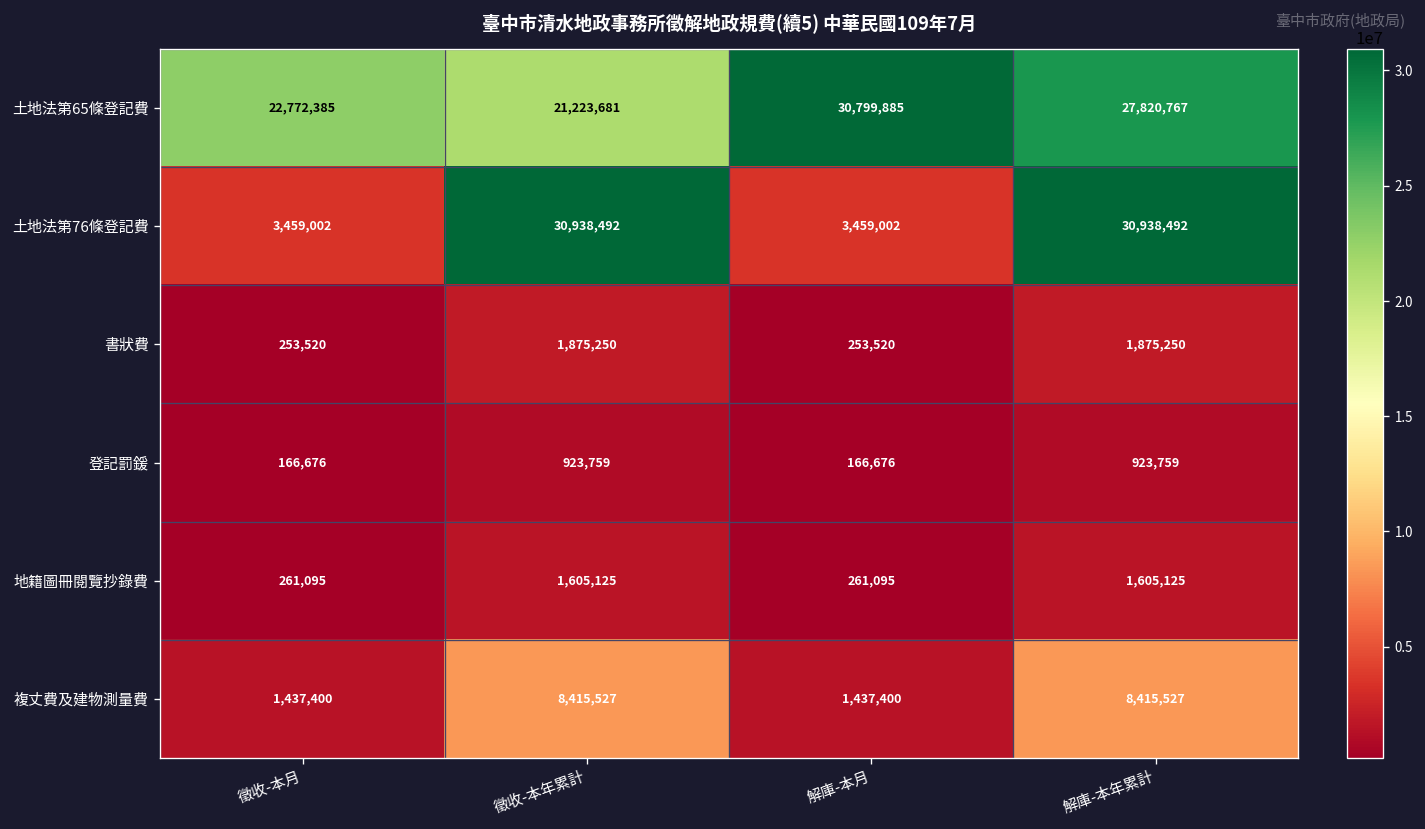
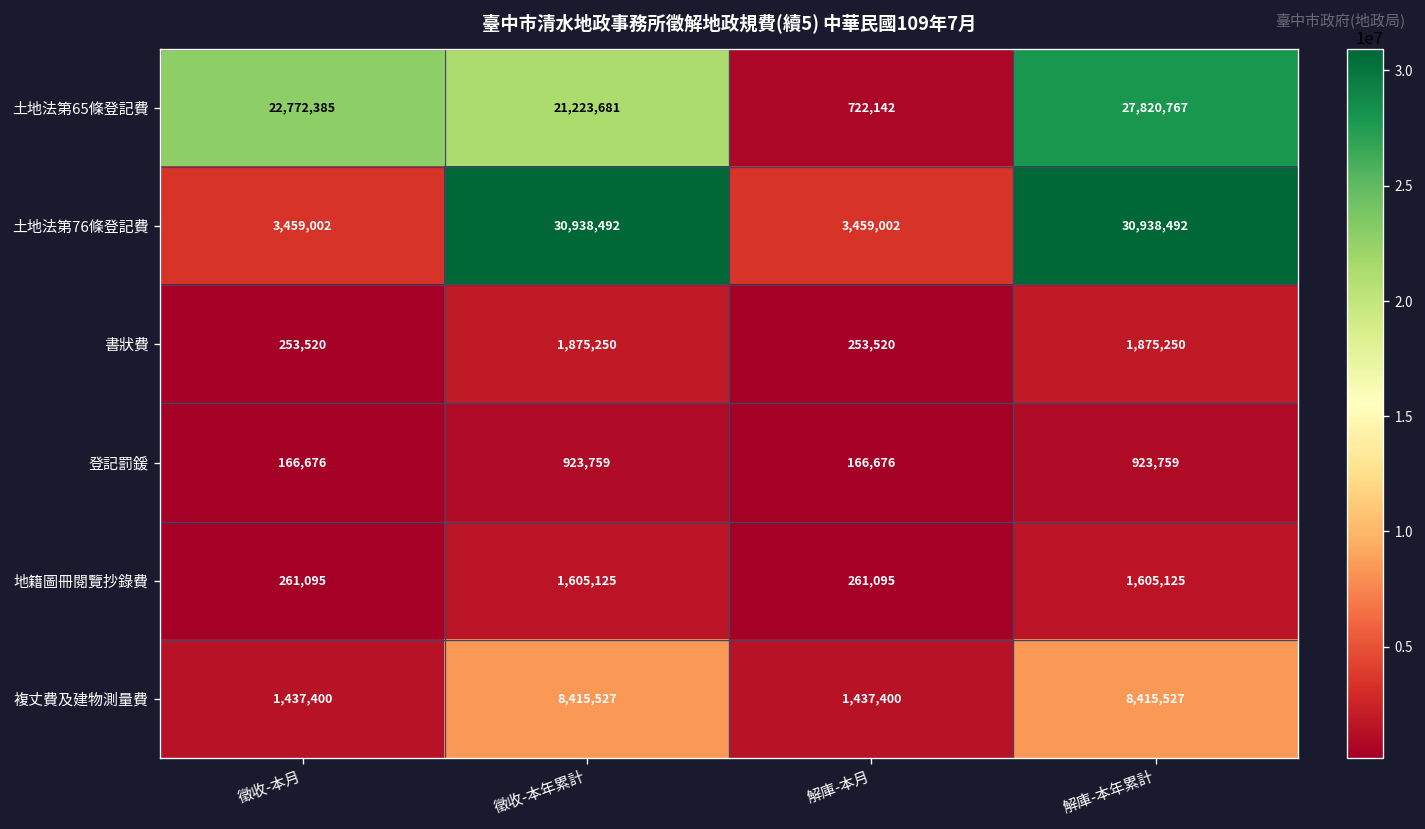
土地法第65條登記費, 解庫-本月: 30,799,885 -> 722,142
